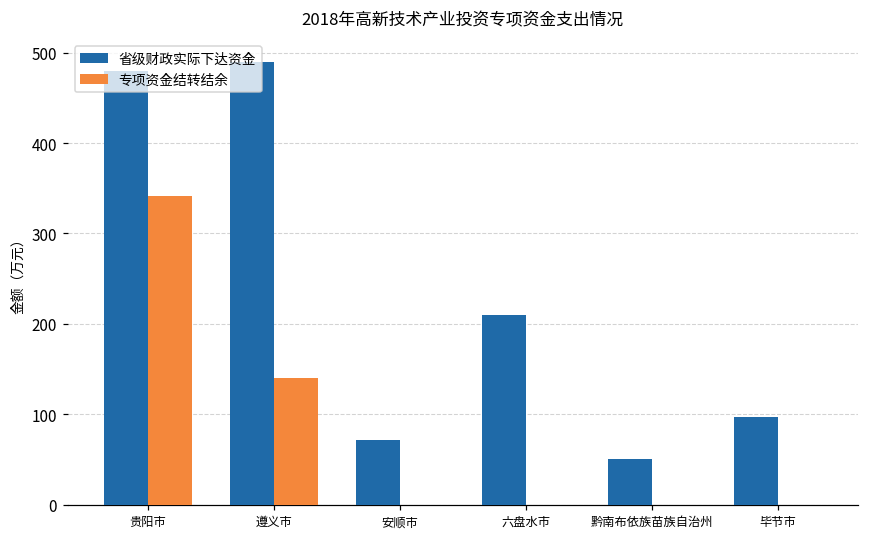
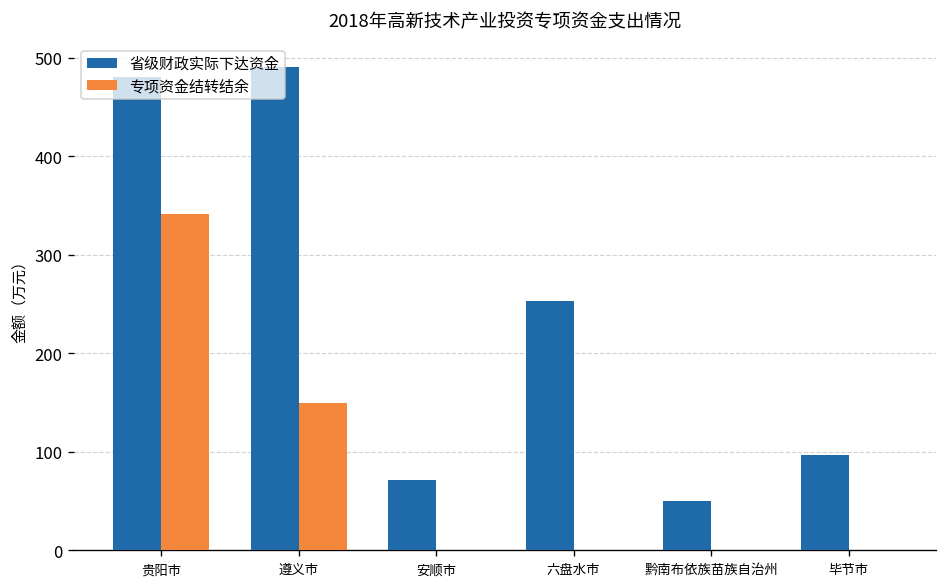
专项资金结转结余, 遵义市: 140 -> 150
省级财政实际下达资金, 六盘水市: 210 -> 250
